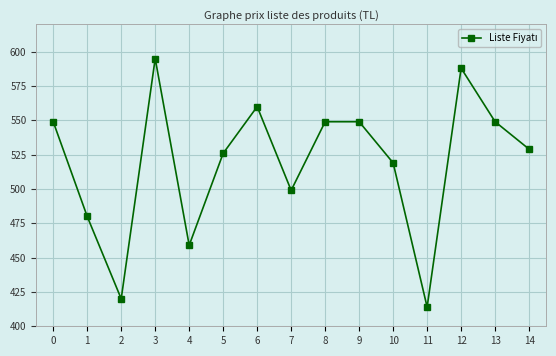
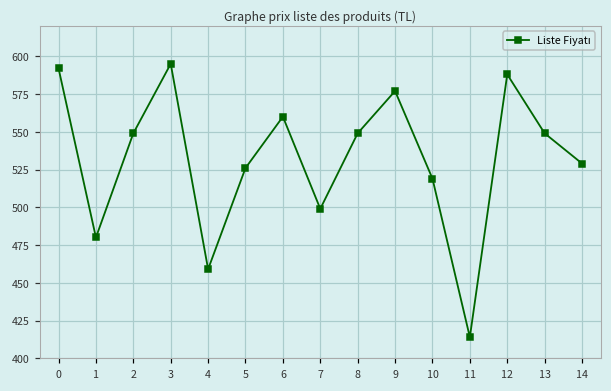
0: 549 -> 592
2: 420 -> 549
9: 549 -> 577
